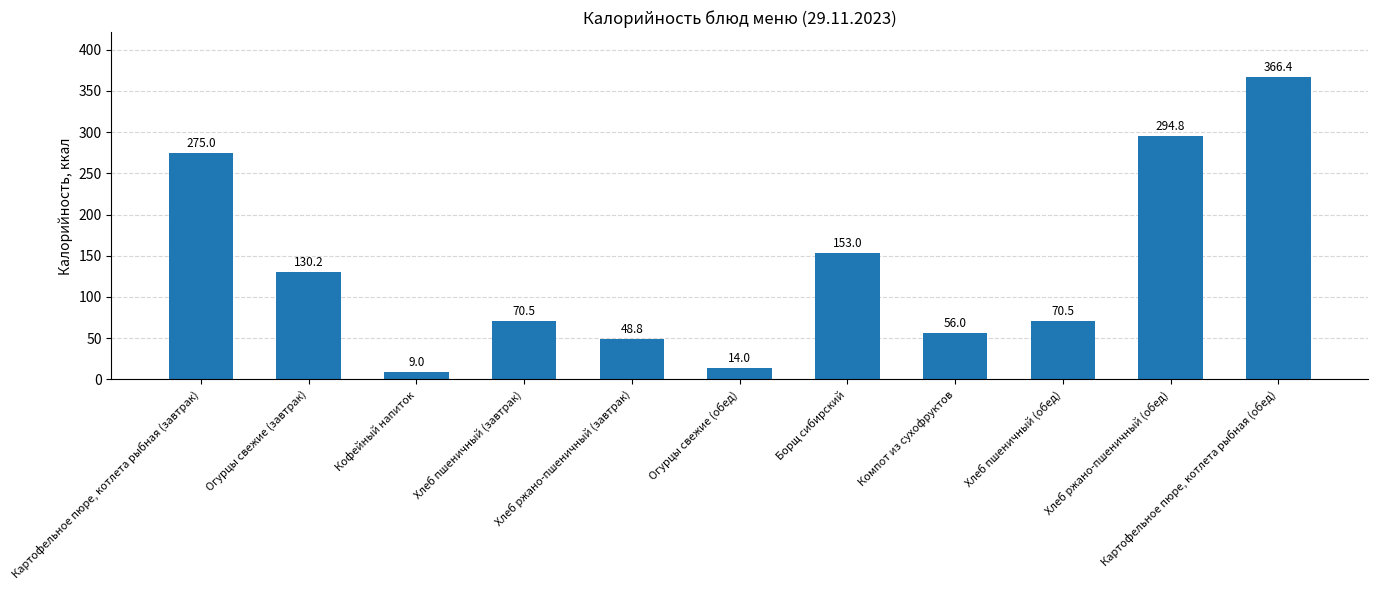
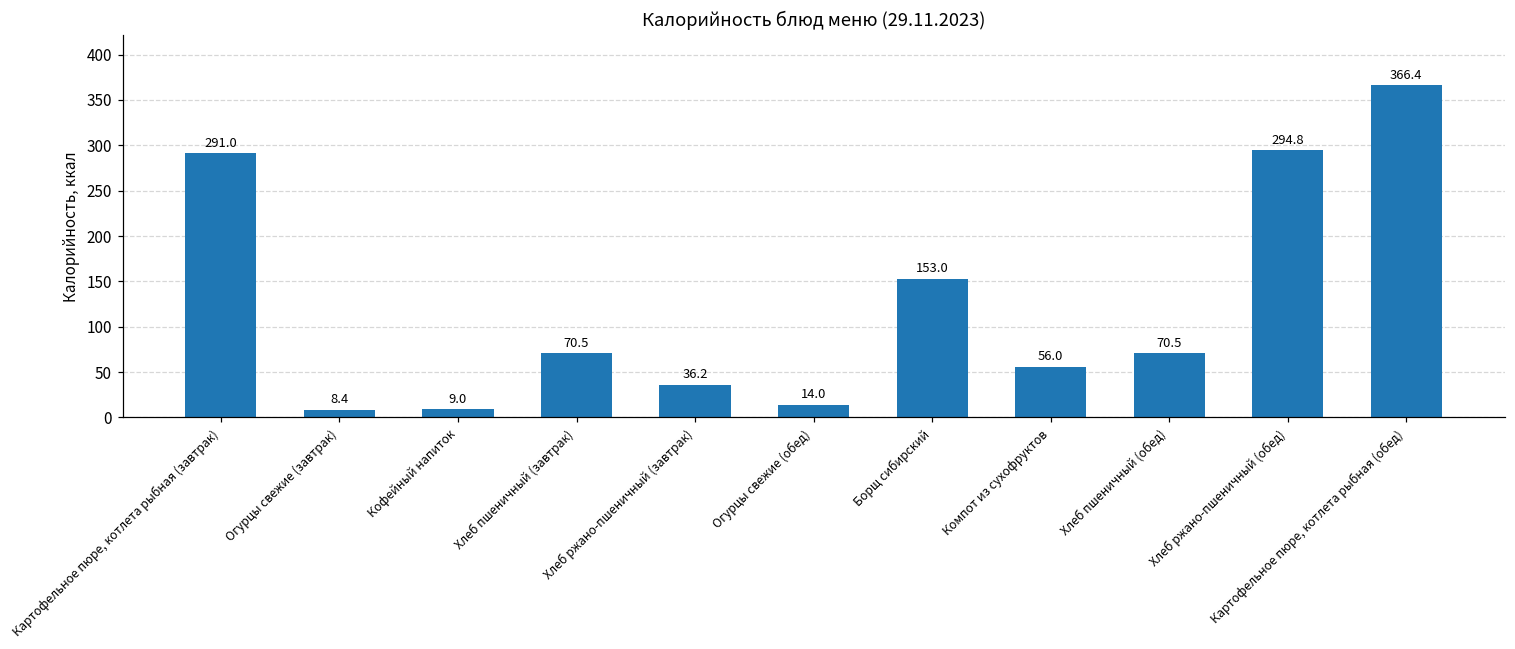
Картофельное пюре, котлета рыбная (завтрак): 275.0 -> 291.0
Огурцы свежие (завтрак): 130.2 -> 8.4
Хлеб ржано-пшеничный (завтрак): 48.8 -> 36.2
